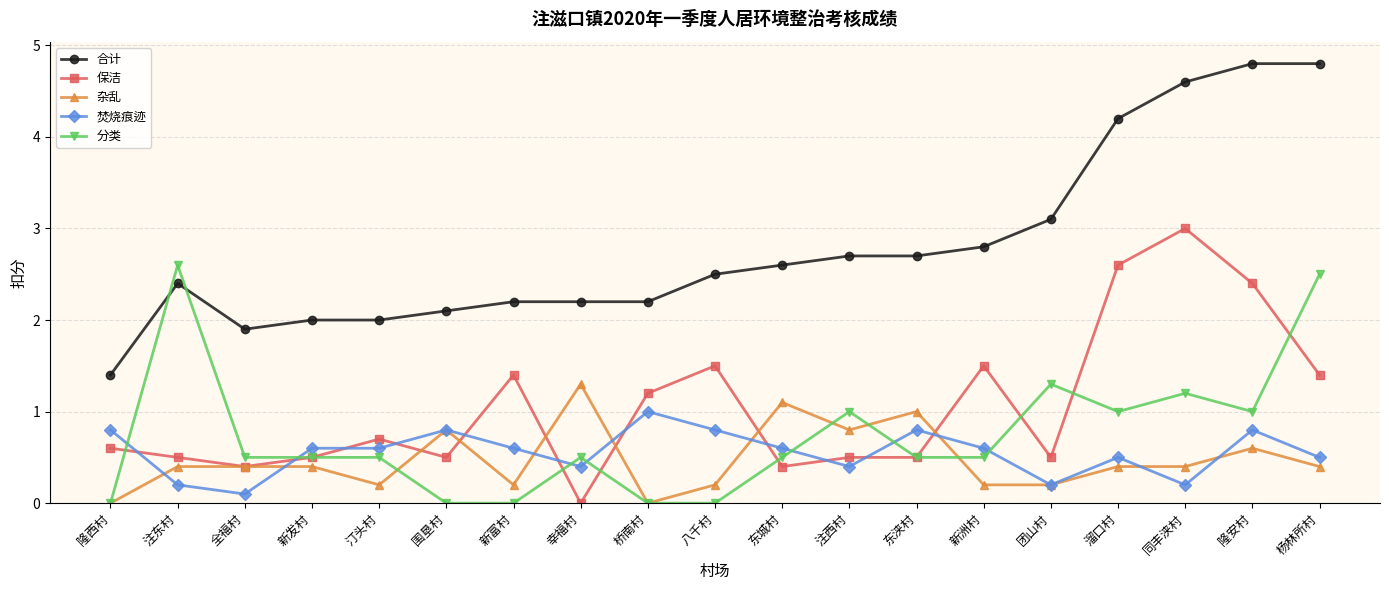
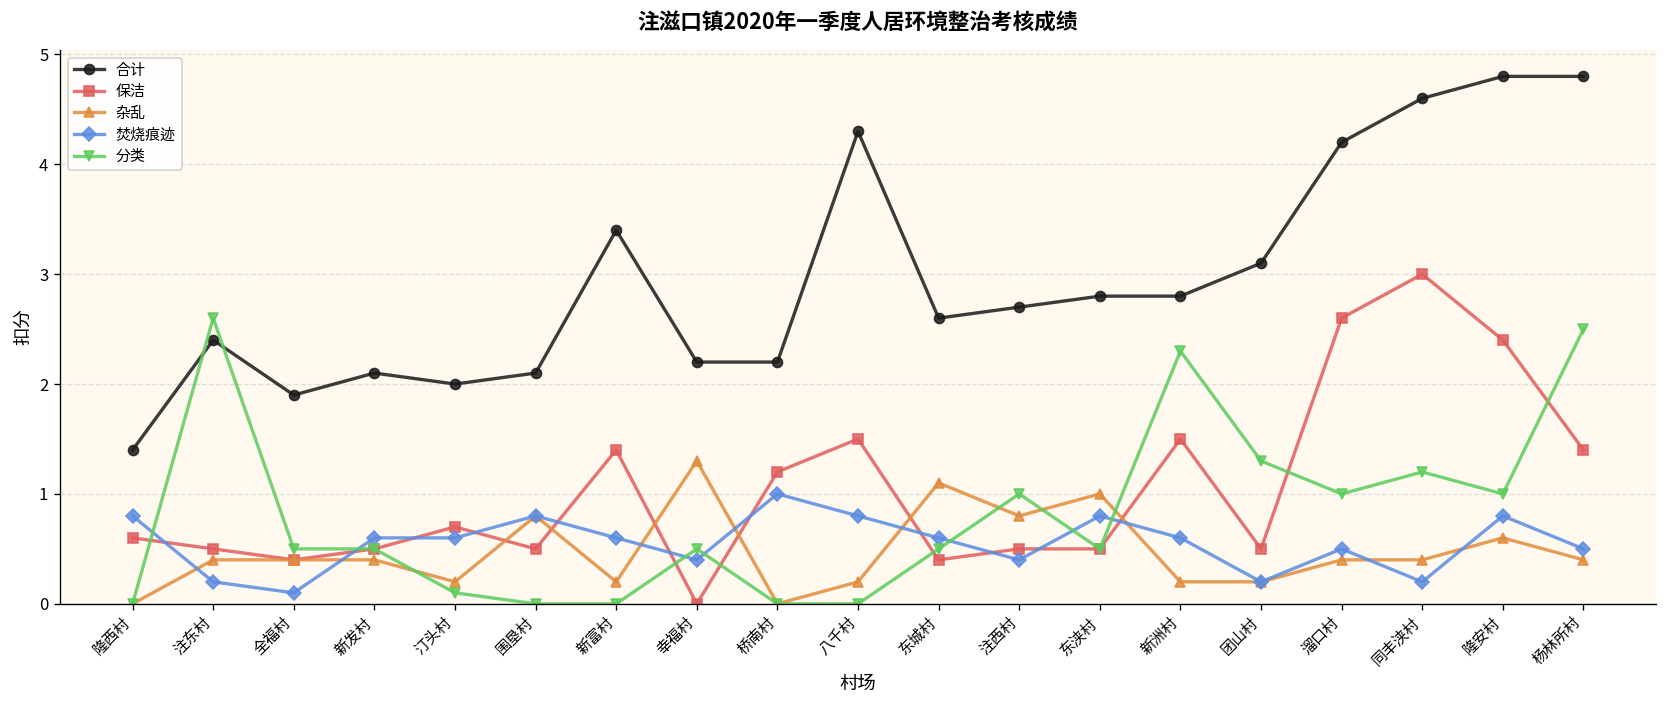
合计, 新发村: 2.0 -> 2.1
分类, 汀头村: 0.5 -> 0.1
合计, 新富村: 2.2 -> 3.4
合计, 八千村: 2.5 -> 4.3
合计, 东浃村: 2.7 -> 2.8
分类, 新洲村: 0.5 -> 2.3
